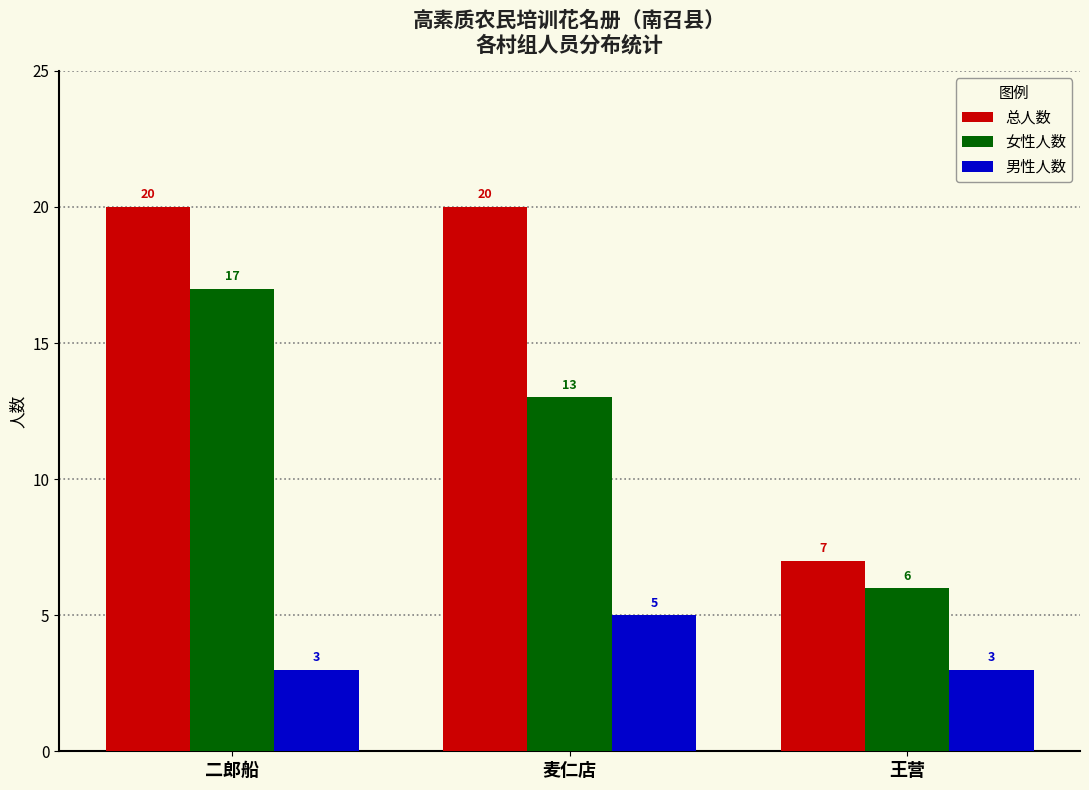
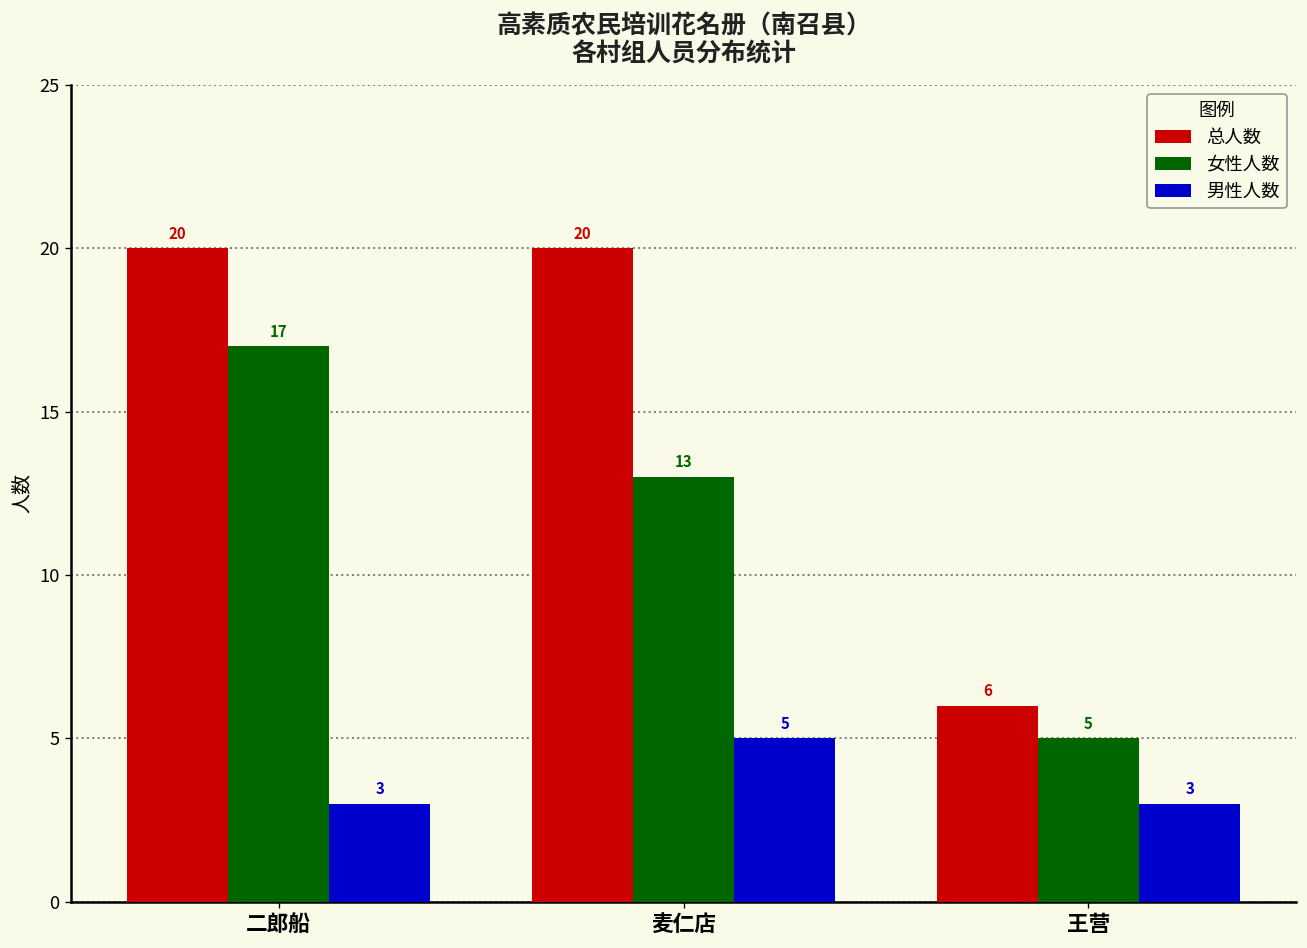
总人数, 王营: 7 -> 6
女性人数, 王营: 6 -> 5
